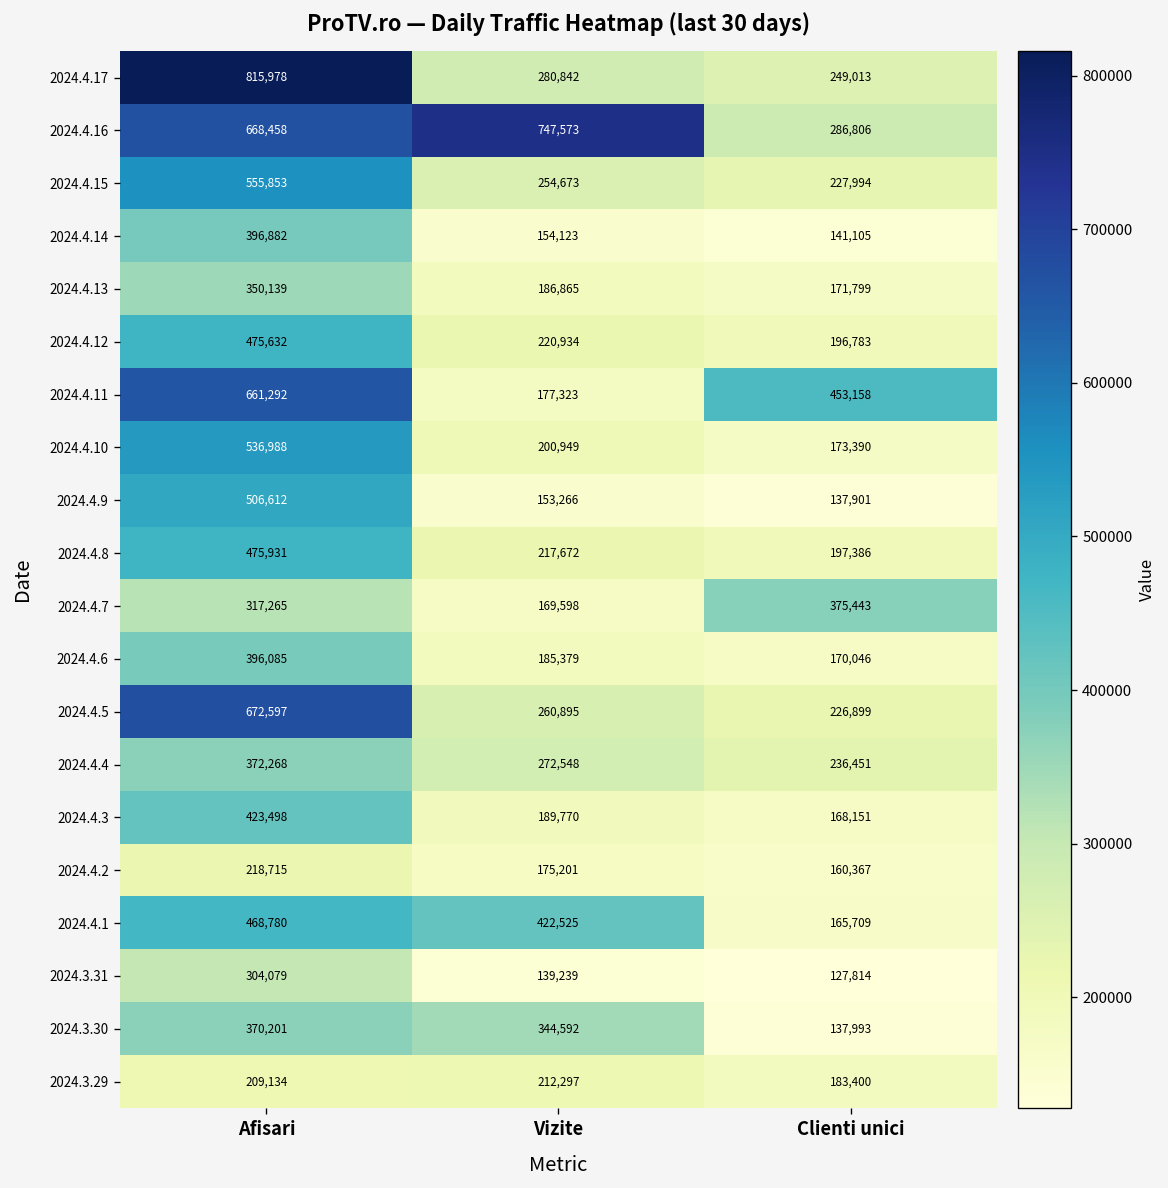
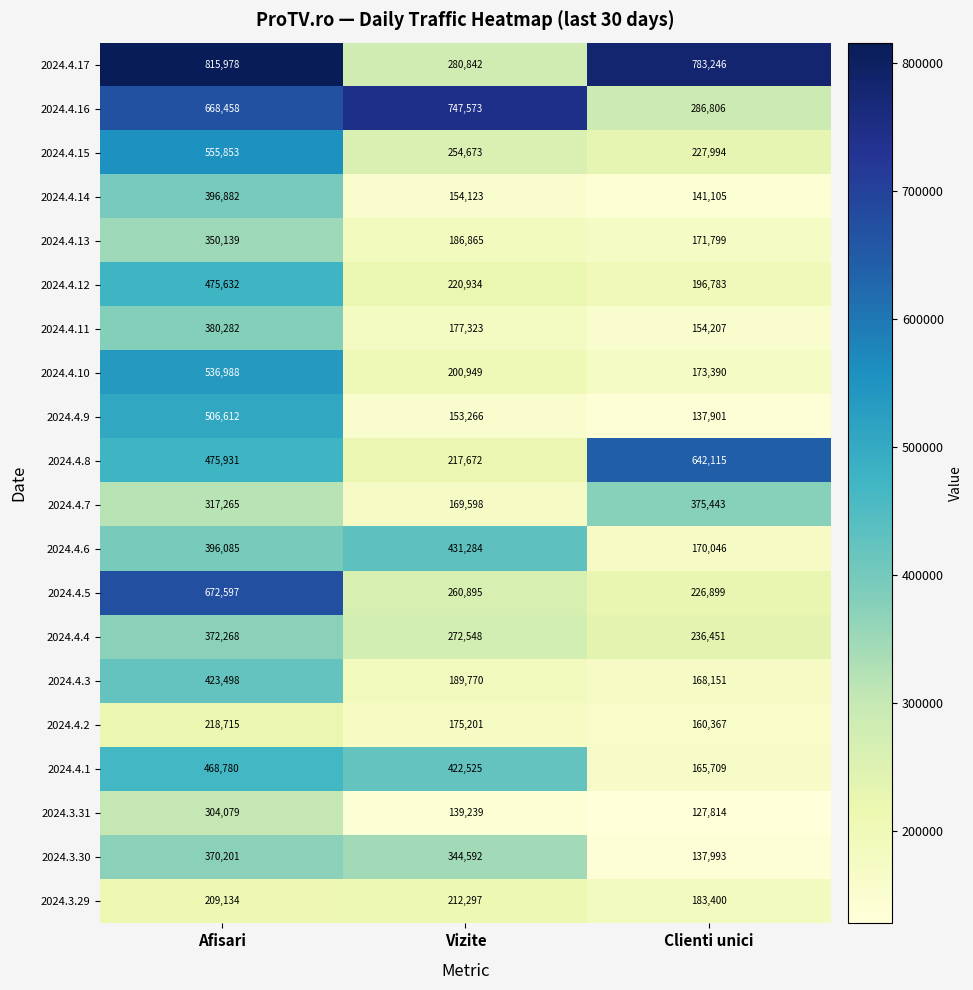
2024.4.17, Clienti unici: 249,013 -> 783,246
2024.4.11, Afisari: 661,292 -> 380,282
2024.4.11, Clienti unici: 453,158 -> 154,207
2024.4.8, Clienti unici: 197,386 -> 642,115
2024.4.6, Vizite: 185,379 -> 431,284
